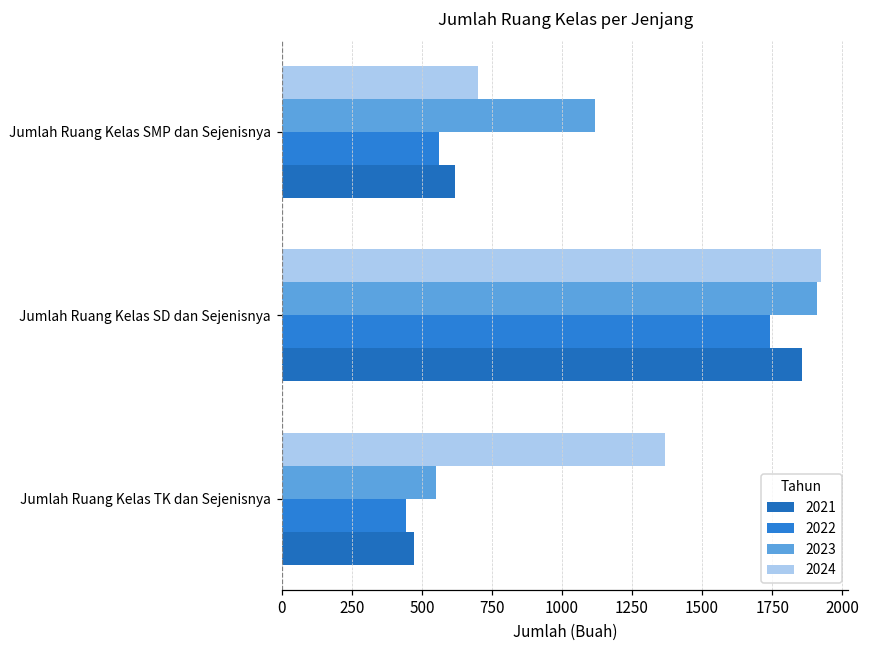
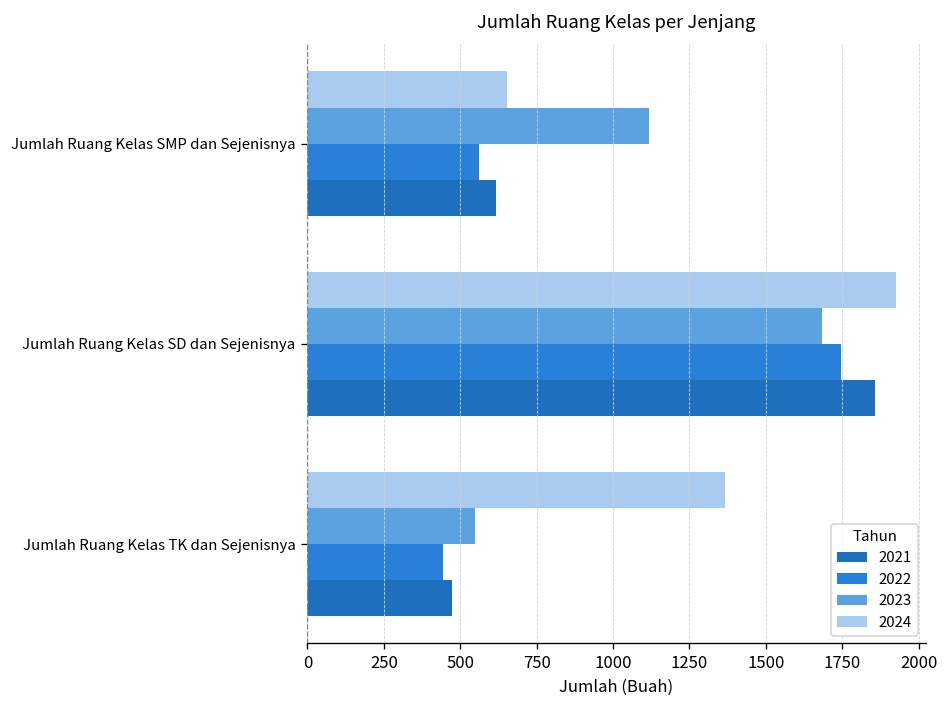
2024, Jumlah Ruang Kelas SMP dan Sejenisnya: 700 -> 650
2023, Jumlah Ruang Kelas SD dan Sejenisnya: 1910 -> 1680
